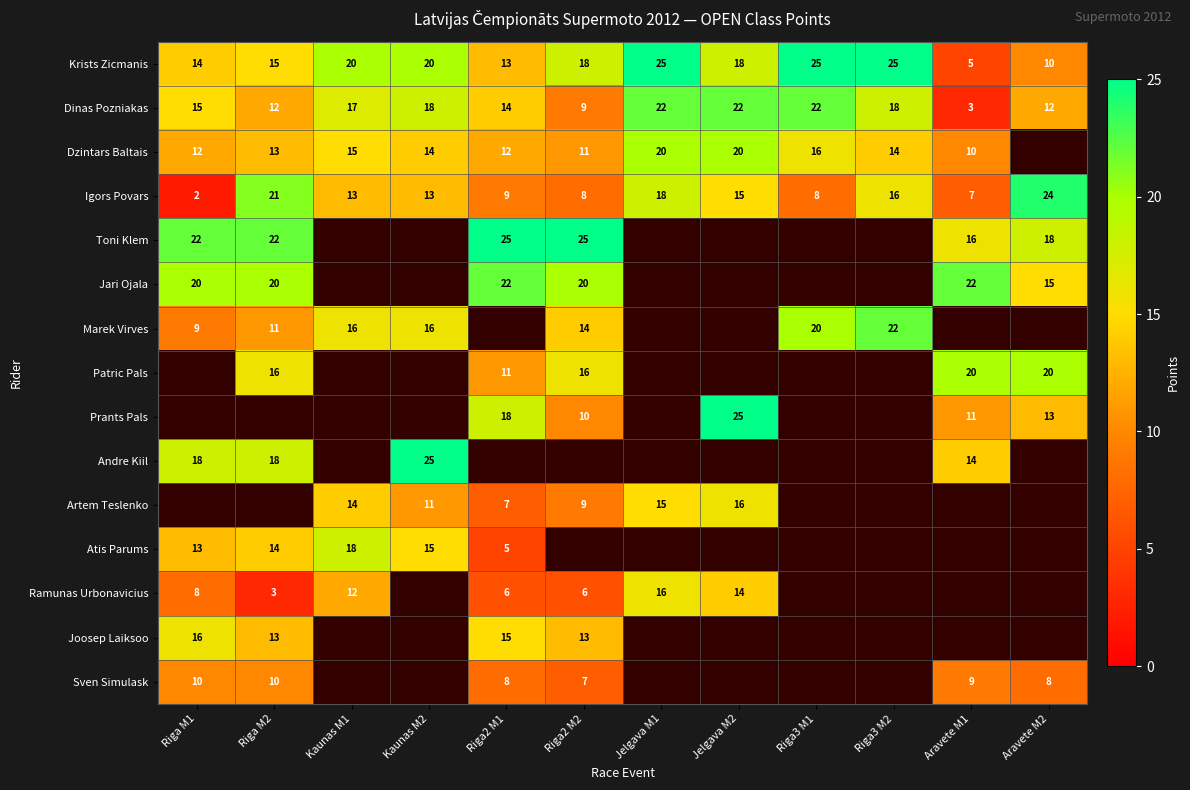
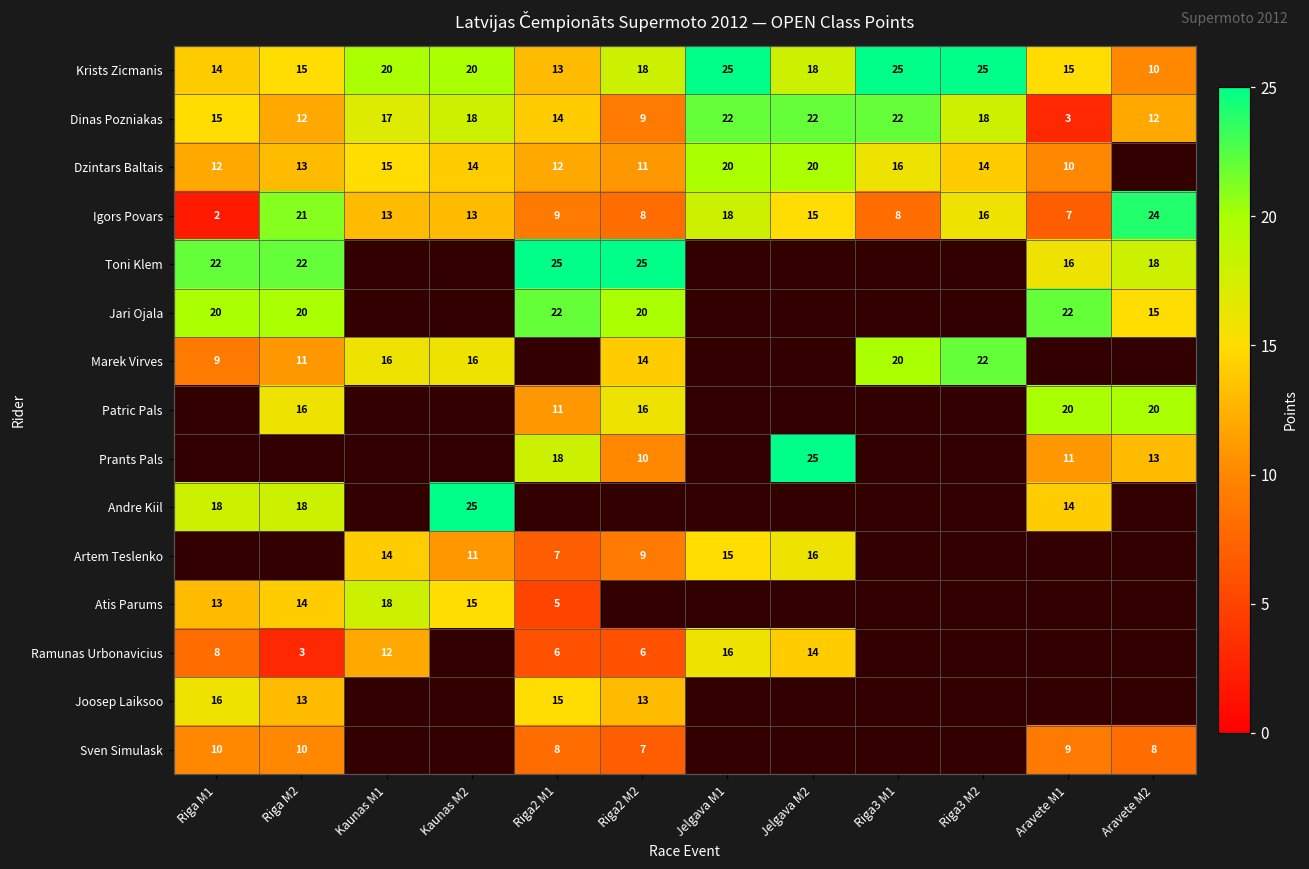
Krists Zicmanis, Aravete M1: 5 -> 15
